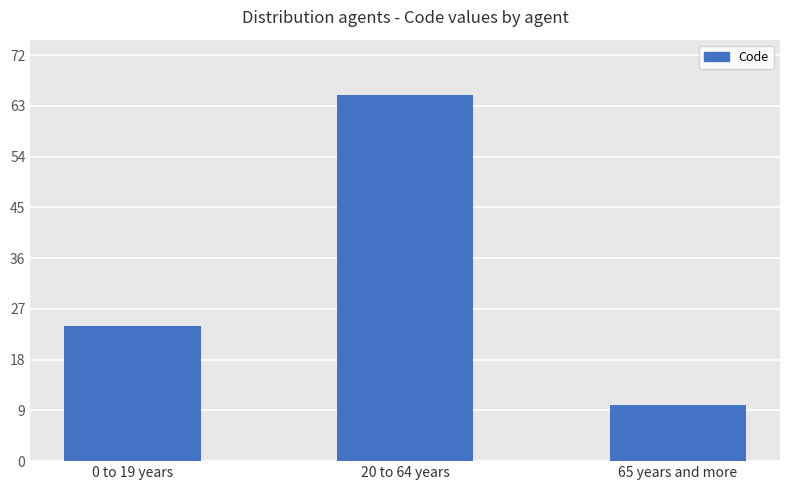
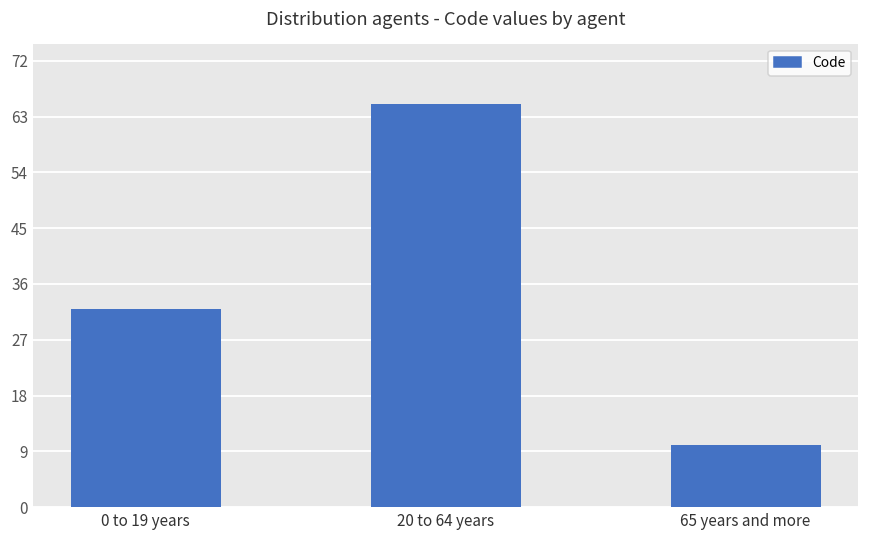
0 to 19 years: 24 -> 32
